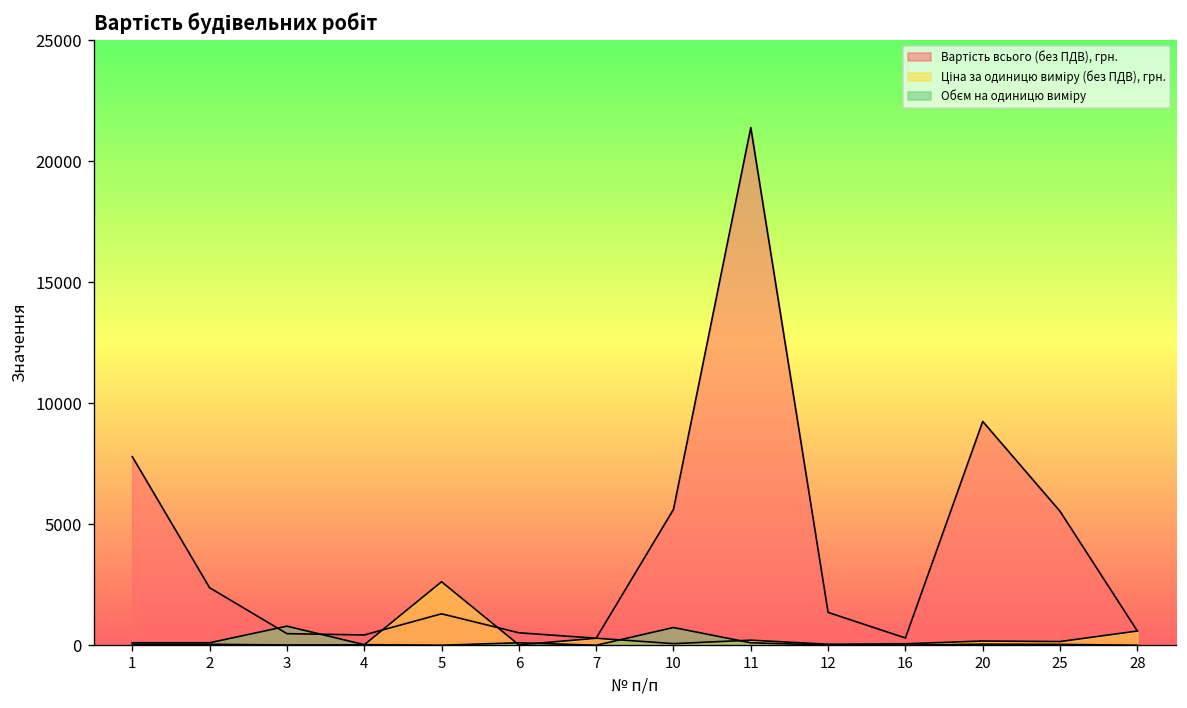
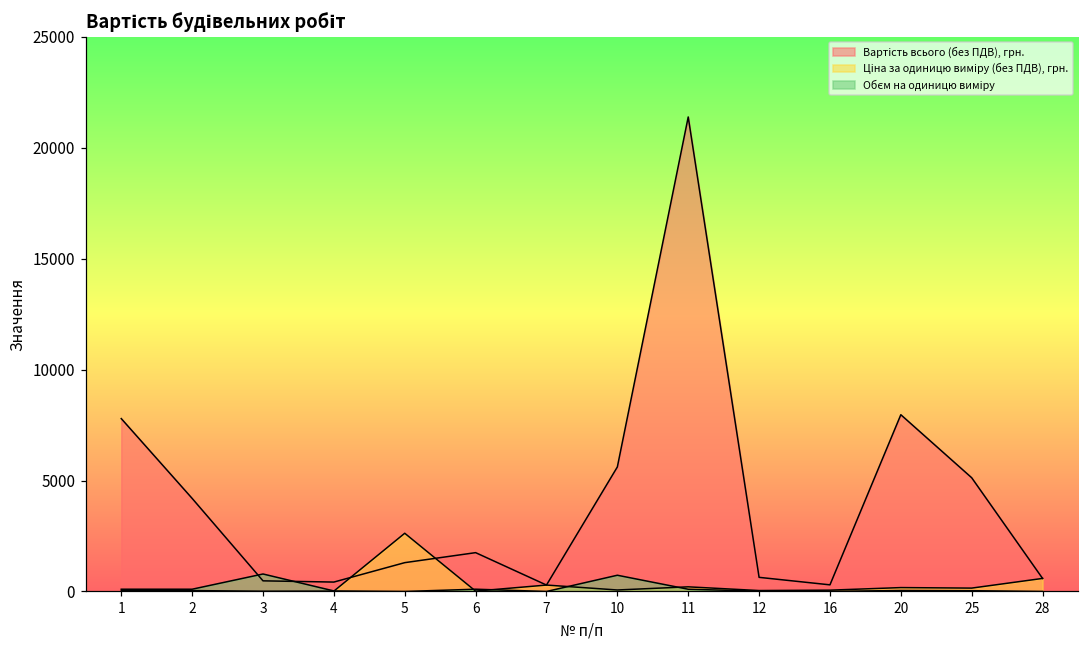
Вартість всього (без ПДВ), грн., 2: 2400 -> 4200
Вартість всього (без ПДВ), грн., 6: 500 -> 1800
Вартість всього (без ПДВ), грн., 12: 1400 -> 600
Вартість всього (без ПДВ), грн., 20: 9200 -> 8000
Вартість всього (без ПДВ), грн., 25: 5500 -> 5100
